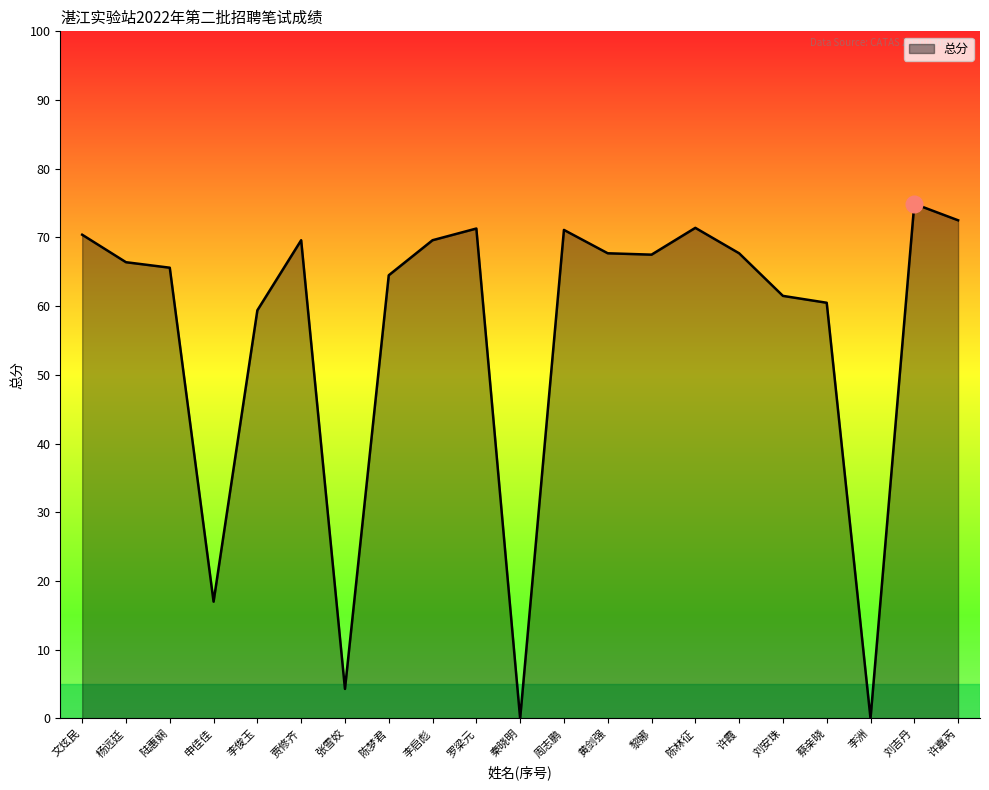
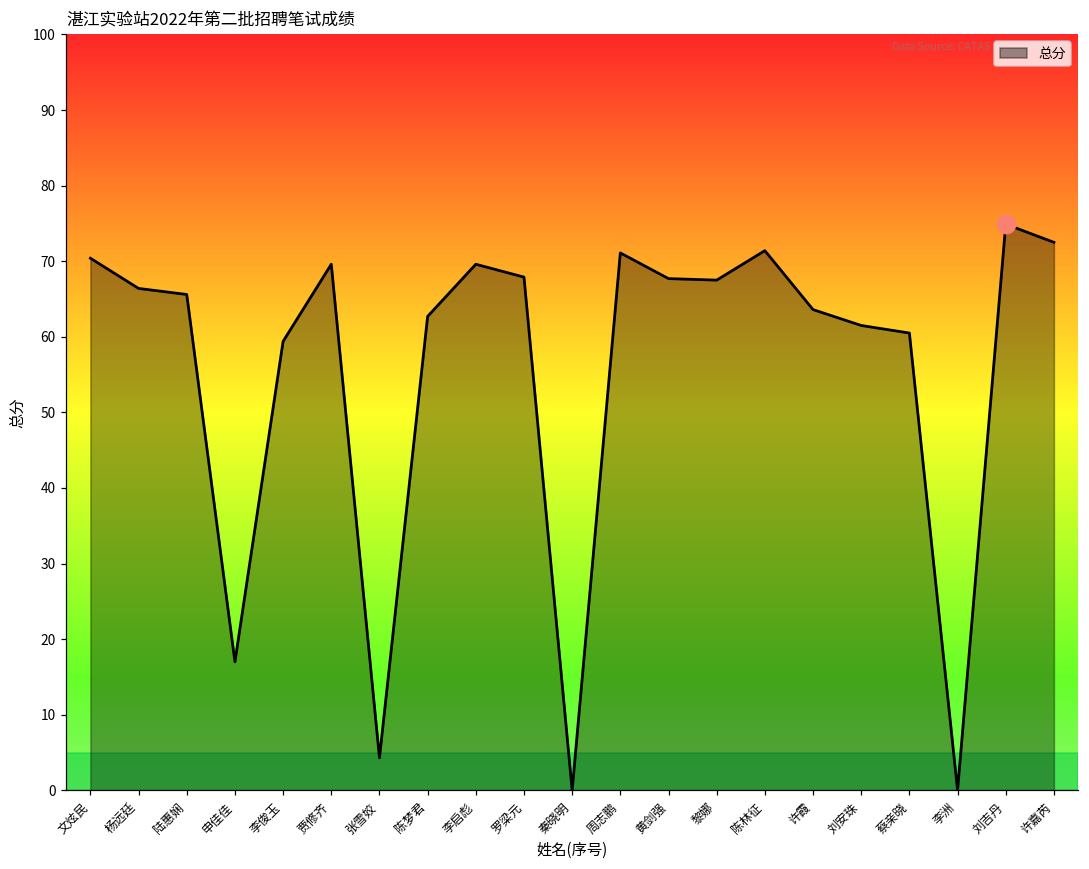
总分, 陈梦君: 65 -> 63
总分, 罗梁元: 71 -> 68
总分, 许霞: 68 -> 64
